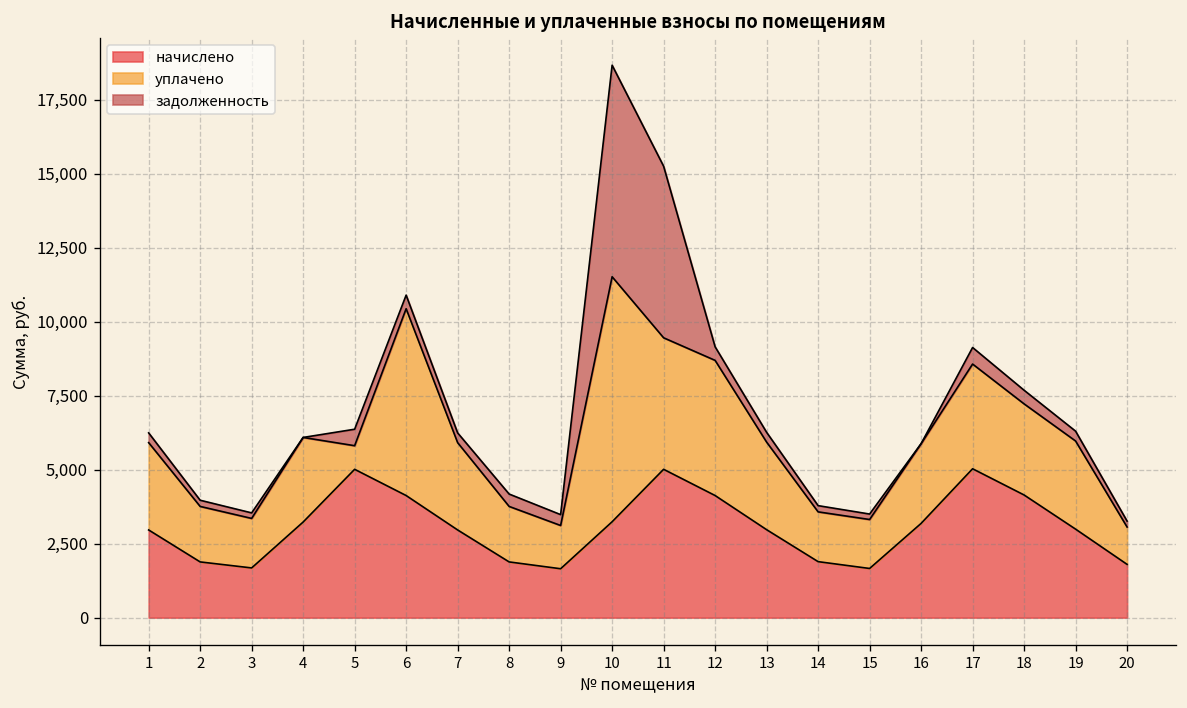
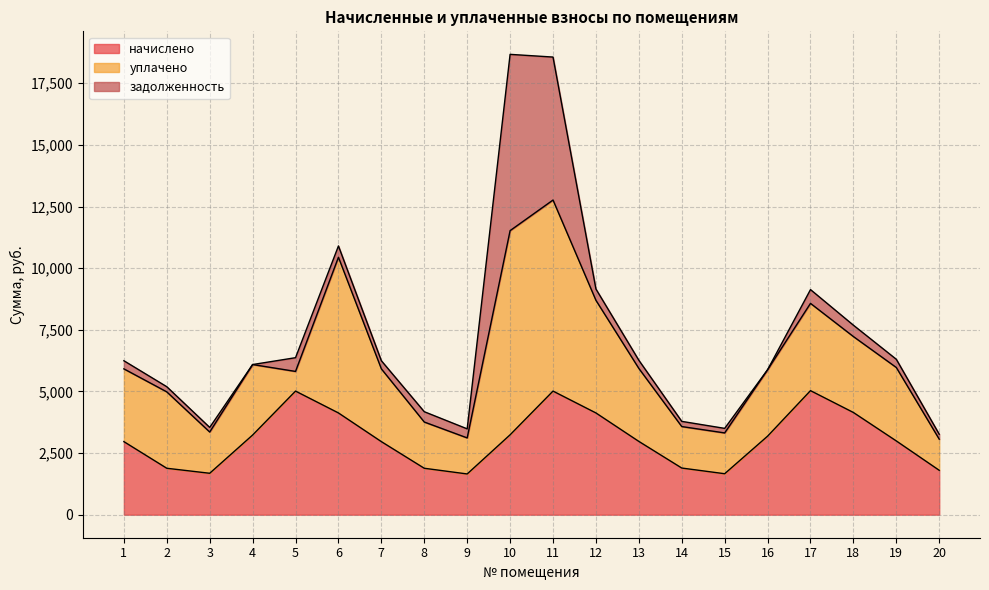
уплачено, 2: 1,900 -> 3,100
уплачено, 11: 4,400 -> 7,800
